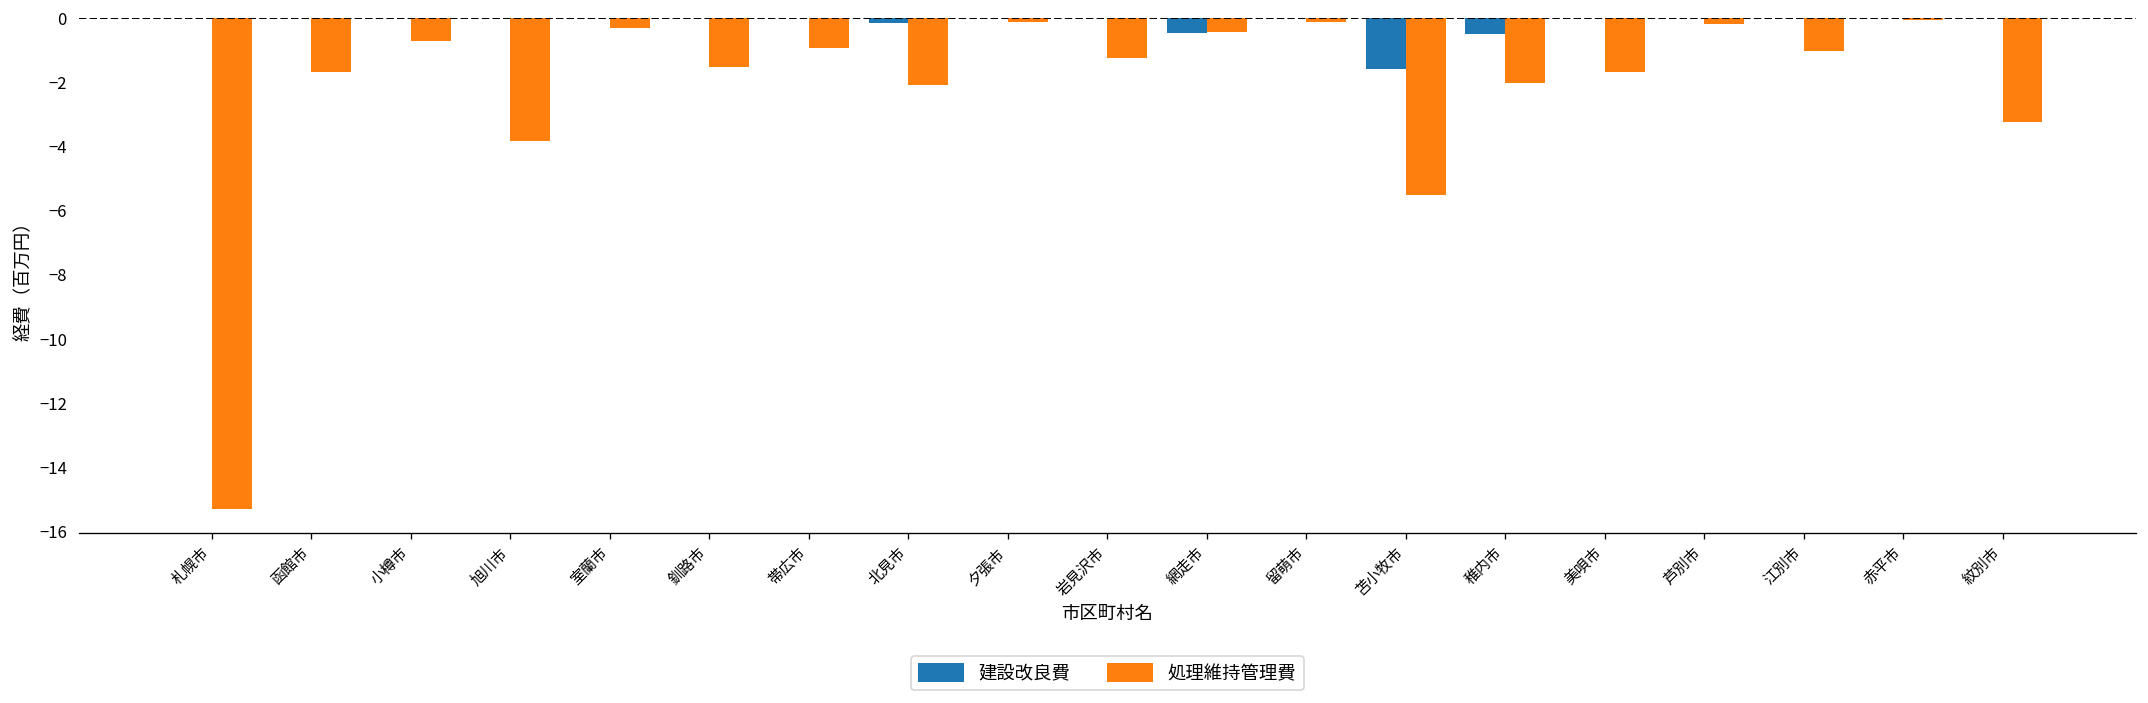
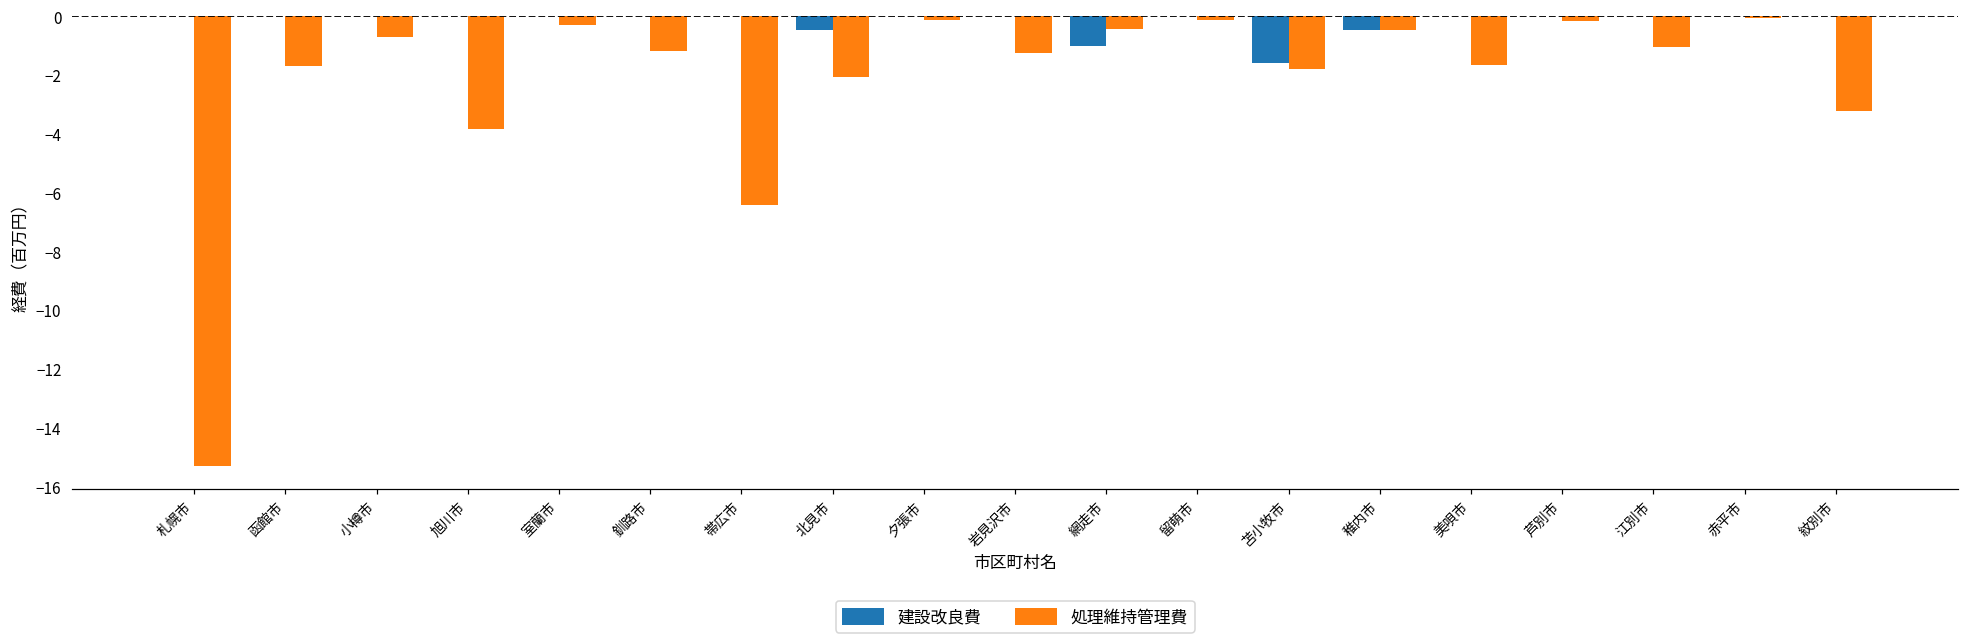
処理維持管理費, 釧路市: -1.5 -> -1.2
処理維持管理費, 帯広市: -0.9 -> -6.4
建設改良費, 北見市: -0.2 -> -0.5
建設改良費, 網走市: -0.5 -> -1.0
処理維持管理費, 苫小牧市: -5.5 -> -1.8
処理維持管理費, 稚内市: -2.0 -> -0.5
